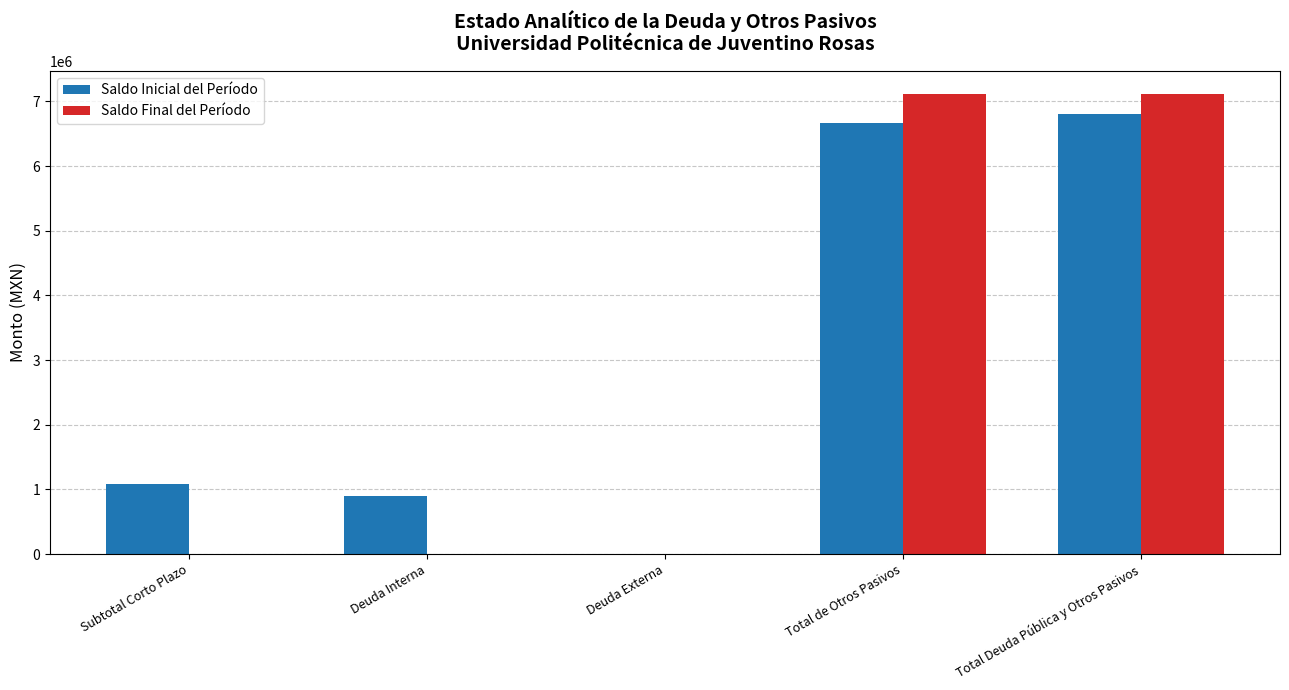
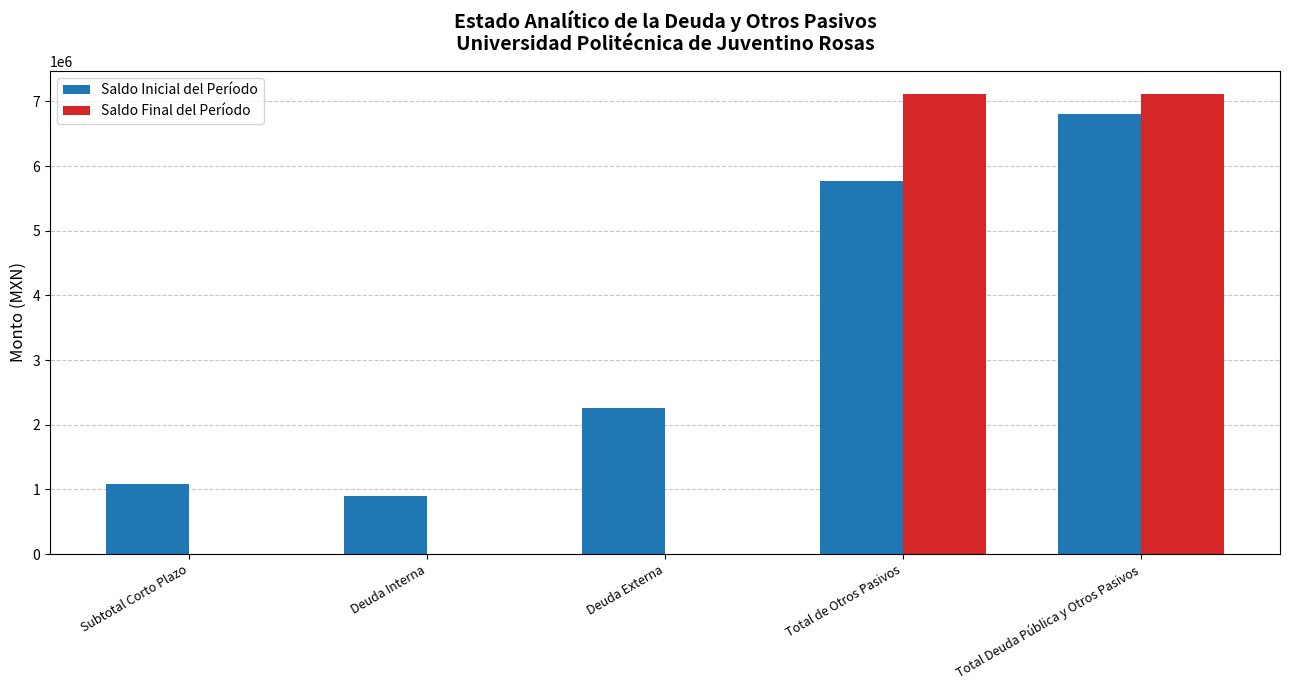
Saldo Inicial del Período, Deuda Externa: 0 -> 2300000
Saldo Inicial del Período, Total de Otros Pasivos: 6700000 -> 5800000
